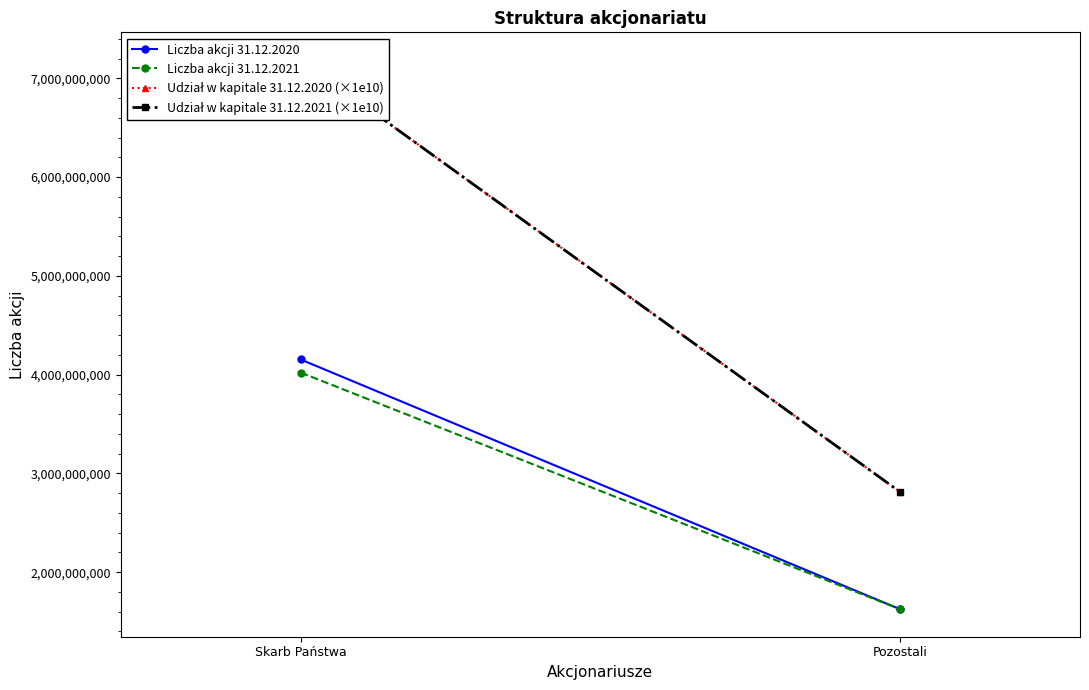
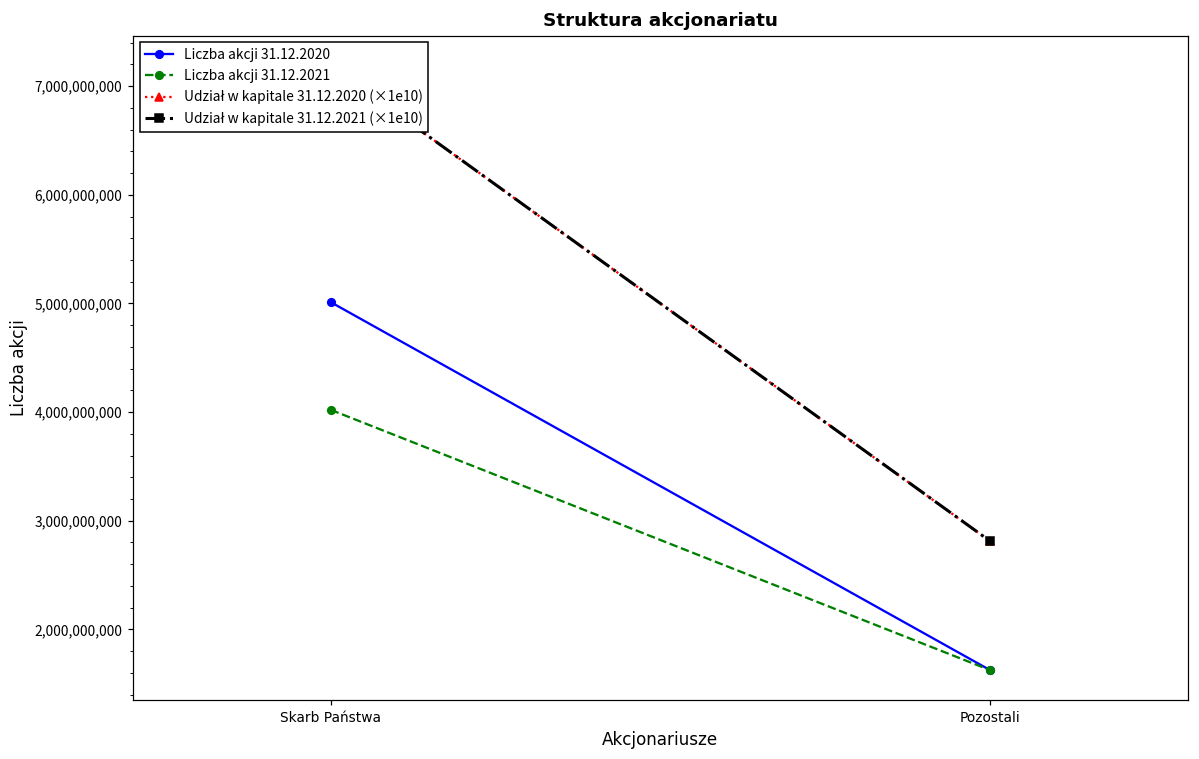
Liczba akcji 31.12.2020, Skarb Państwa: 4,200,000,000 -> 5,000,000,000
